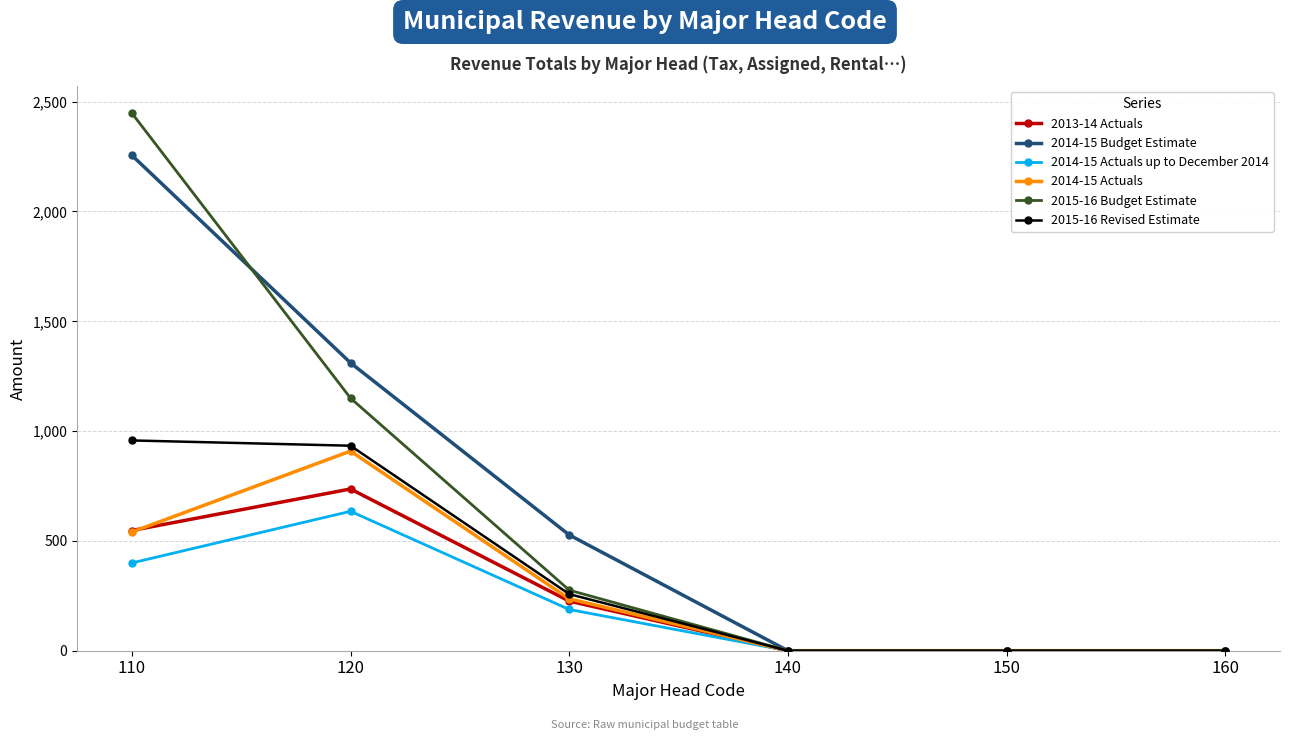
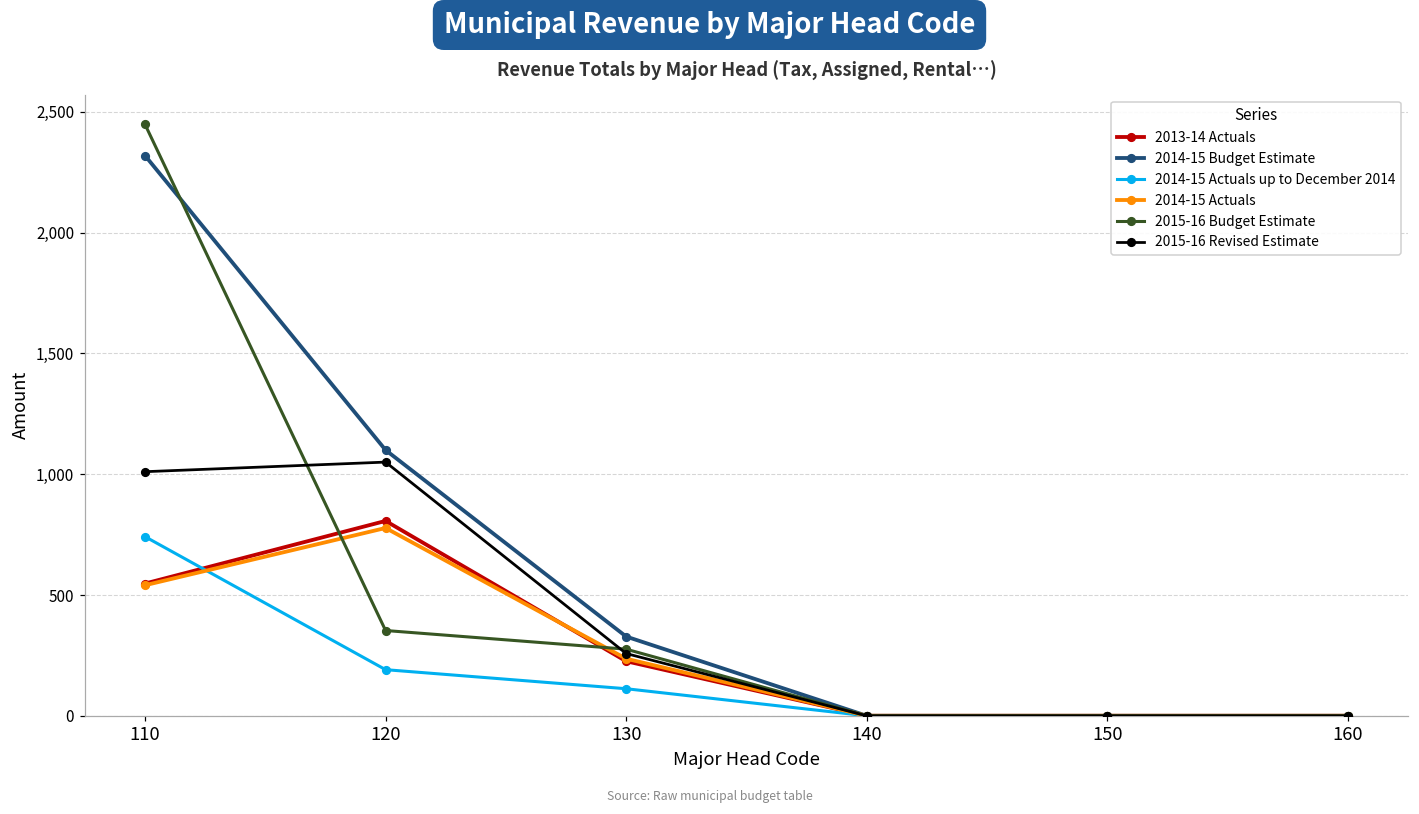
2014-15 Budget Estimate, 110: 2,260 -> 2,320
2014-15 Actuals up to December 2014, 110: 400 -> 740
2015-16 Revised Estimate, 110: 960 -> 1,010
2013-14 Actuals, 120: 740 -> 810
2014-15 Budget Estimate, 120: 1,310 -> 1,100
2014-15 Actuals up to December 2014, 120: 630 -> 190
2014-15 Actuals, 120: 910 -> 780
2015-16 Budget Estimate, 120: 1,150 -> 350
2015-16 Revised Estimate, 120: 930 -> 1,050
2014-15 Budget Estimate, 130: 530 -> 330
2014-15 Actuals up to December 2014, 130: 190 -> 110
